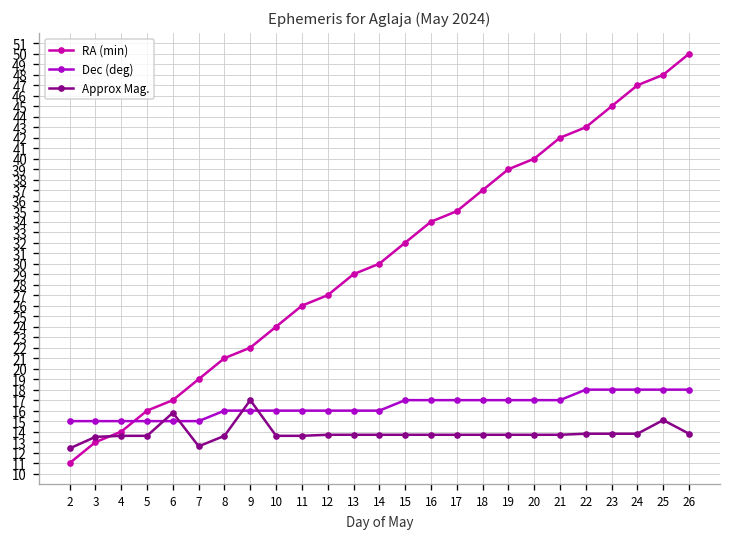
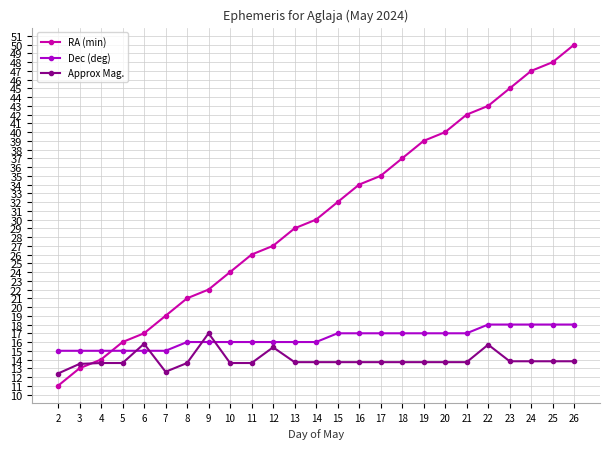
Approx Mag., 12: 14 -> 15
Approx Mag., 22: 14 -> 16
Approx Mag., 25: 15 -> 14
